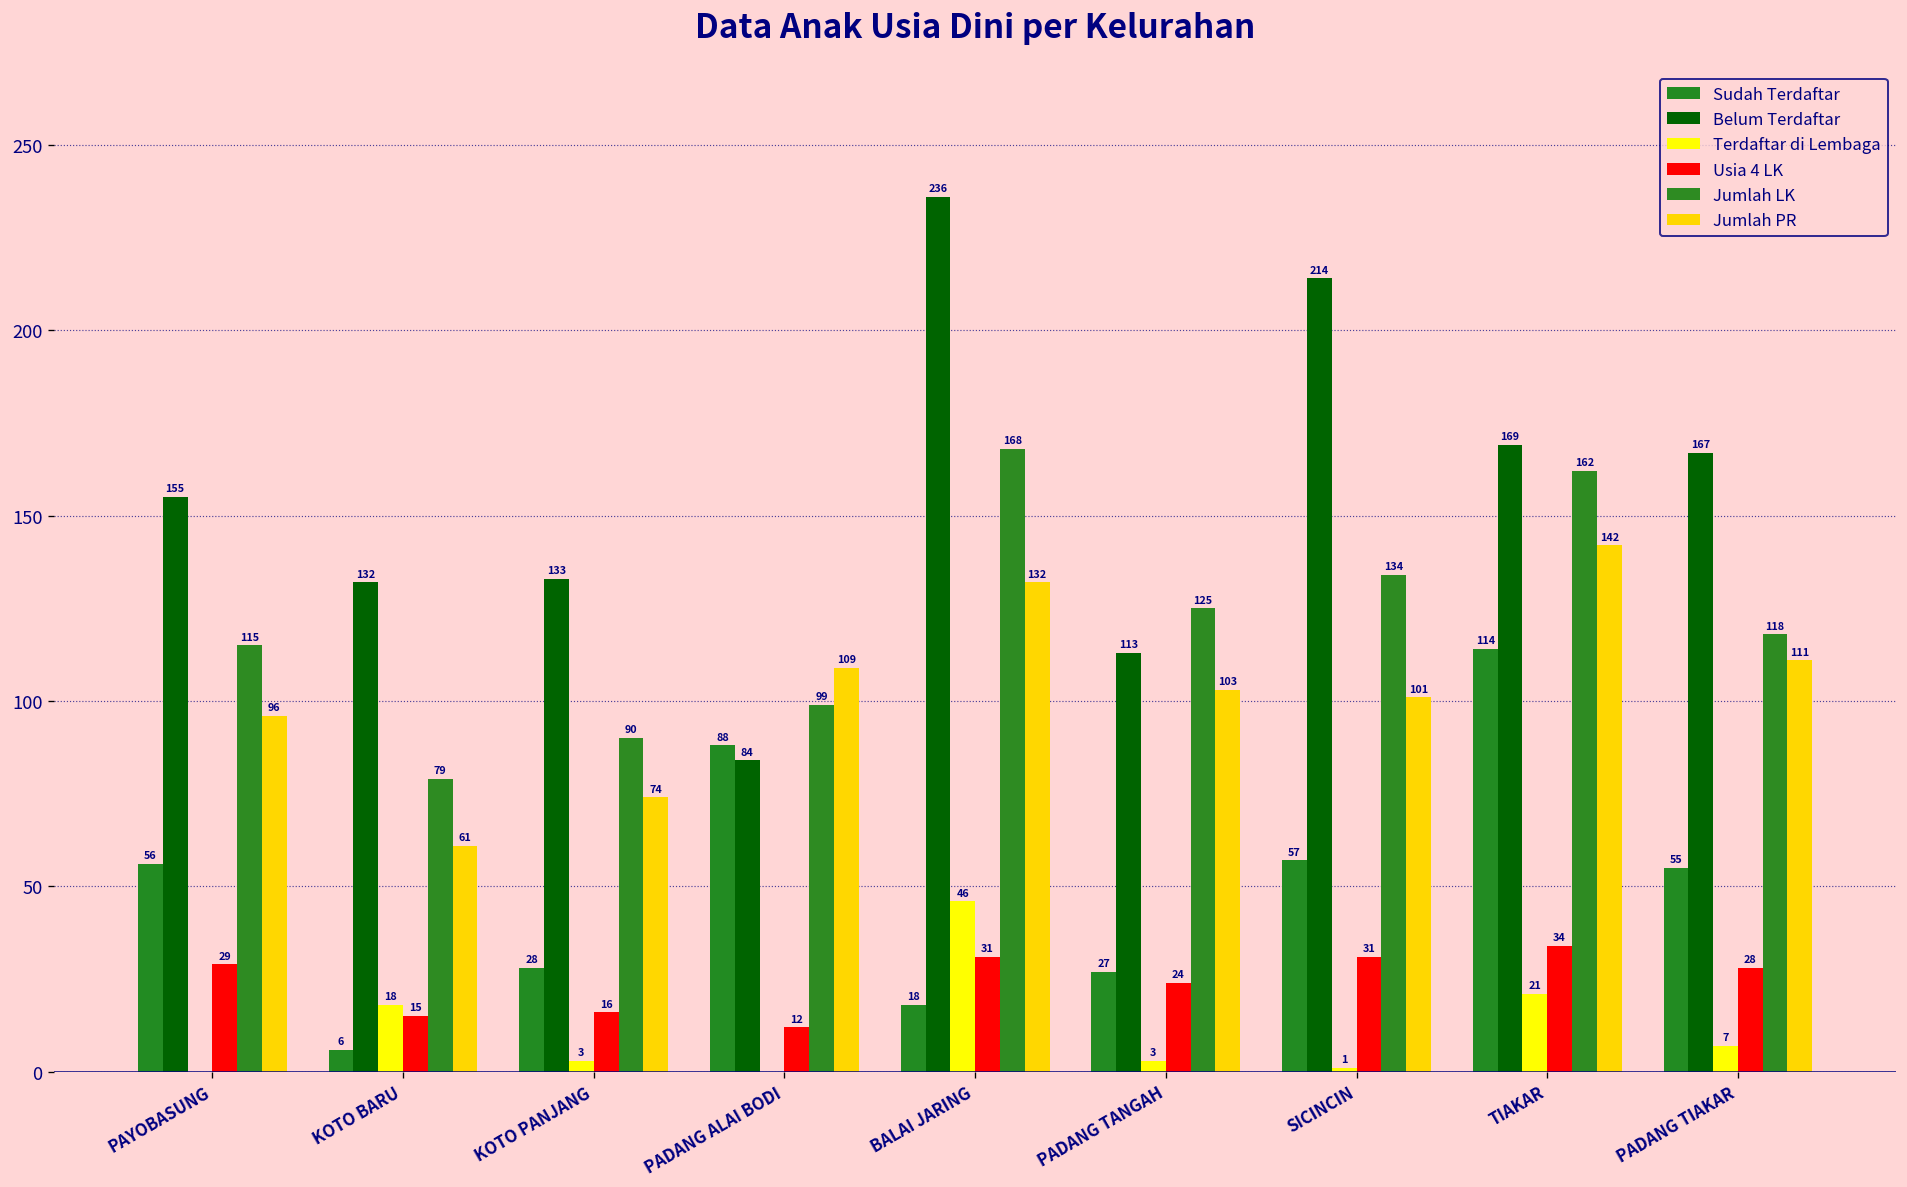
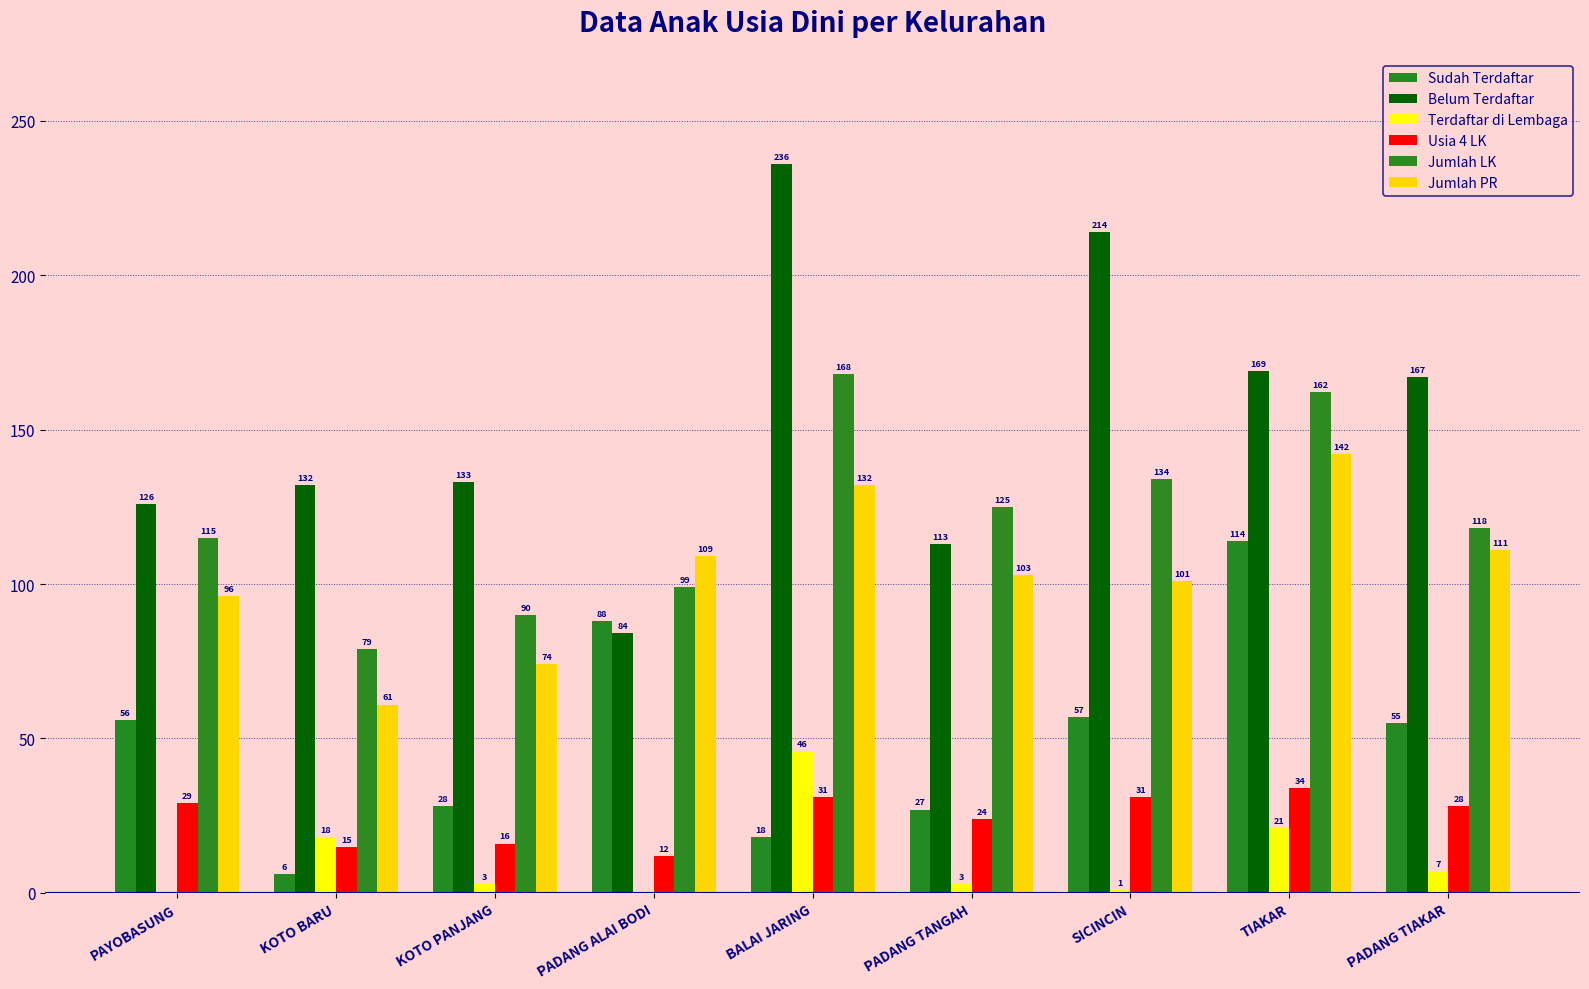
Belum Terdaftar, PAYOBASUNG: 155 -> 126
